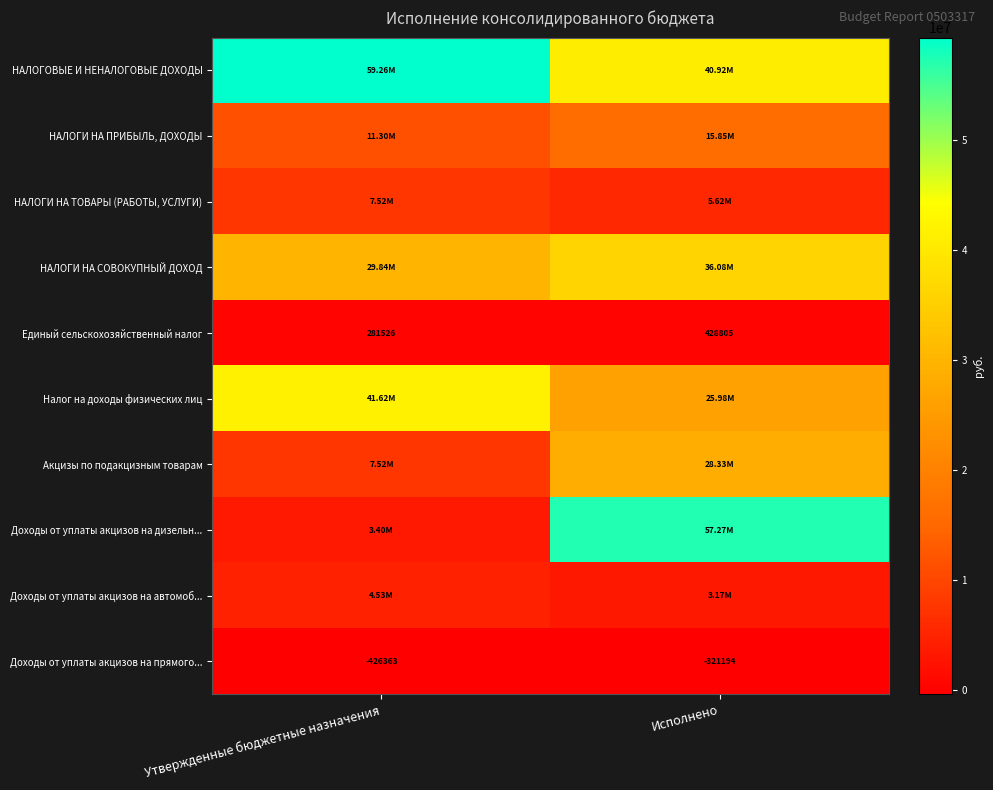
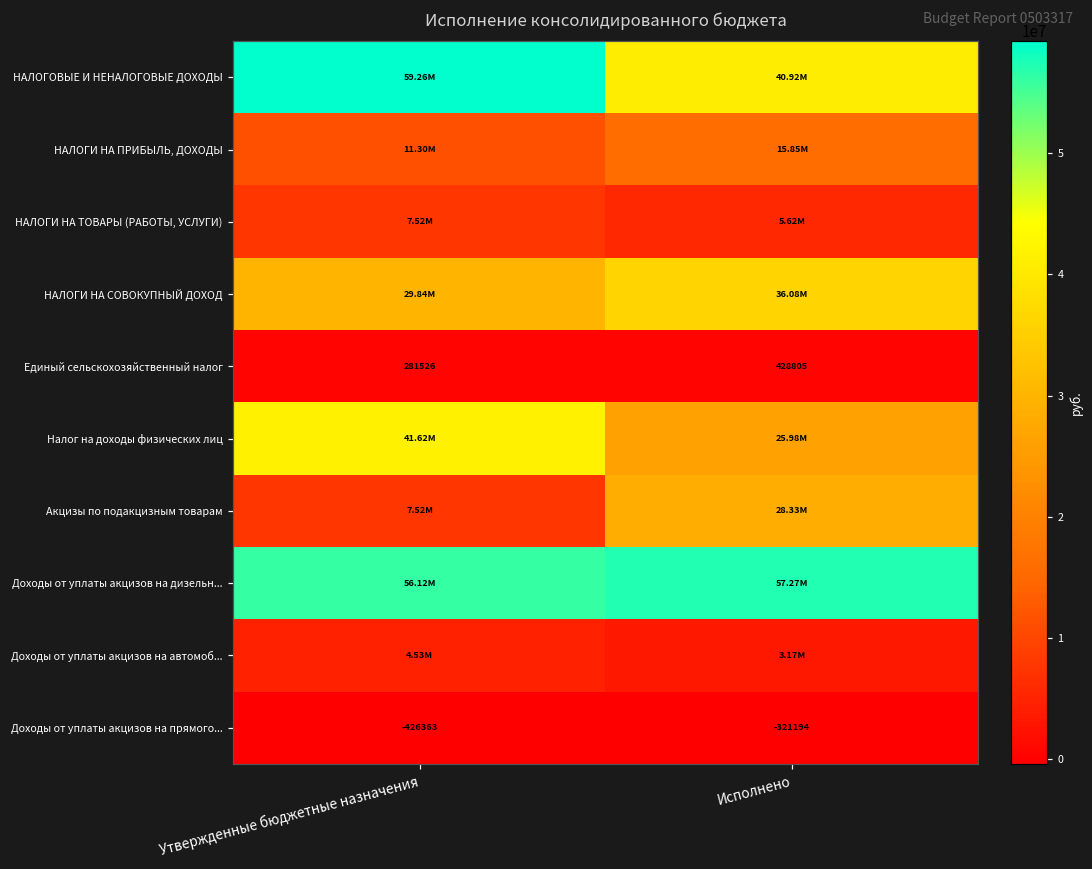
Доходы от уплаты акцизов на дизельн..., Утвержденные бюджетные назначения: 3.40M -> 56.12M
